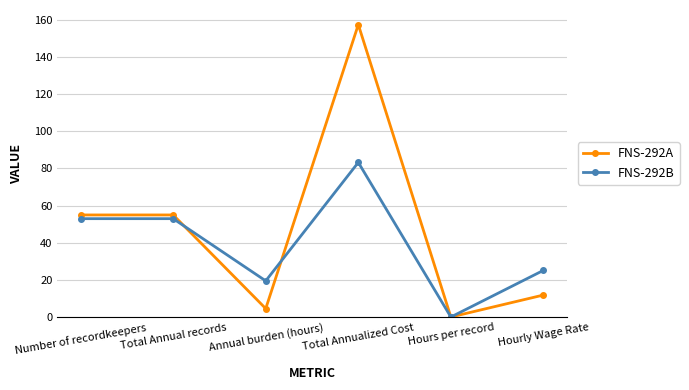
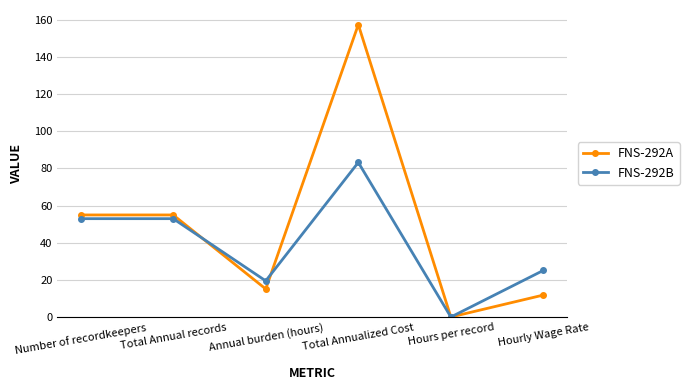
FNS-292A, Annual burden (hours): 5 -> 15
